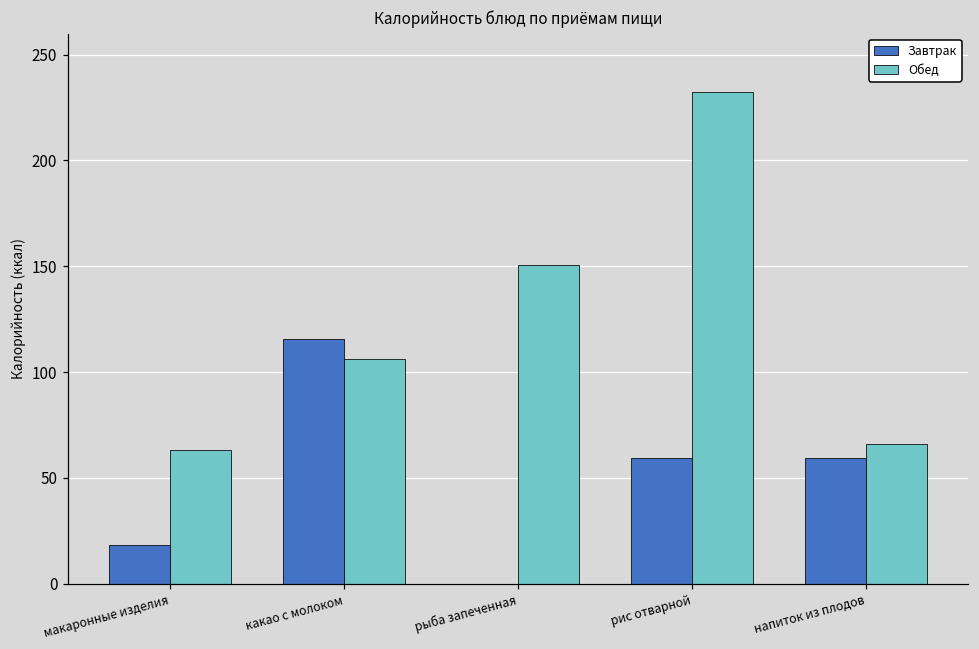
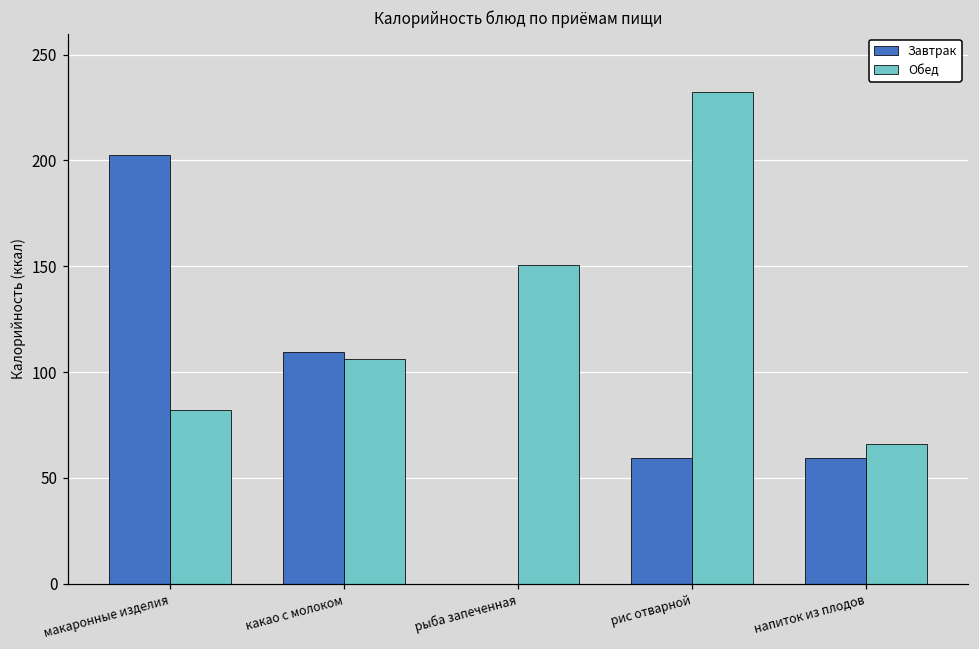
Завтрак, макаронные изделия: 18 -> 202
Обед, макаронные изделия: 63 -> 82
Завтрак, какао с молоком: 116 -> 109
